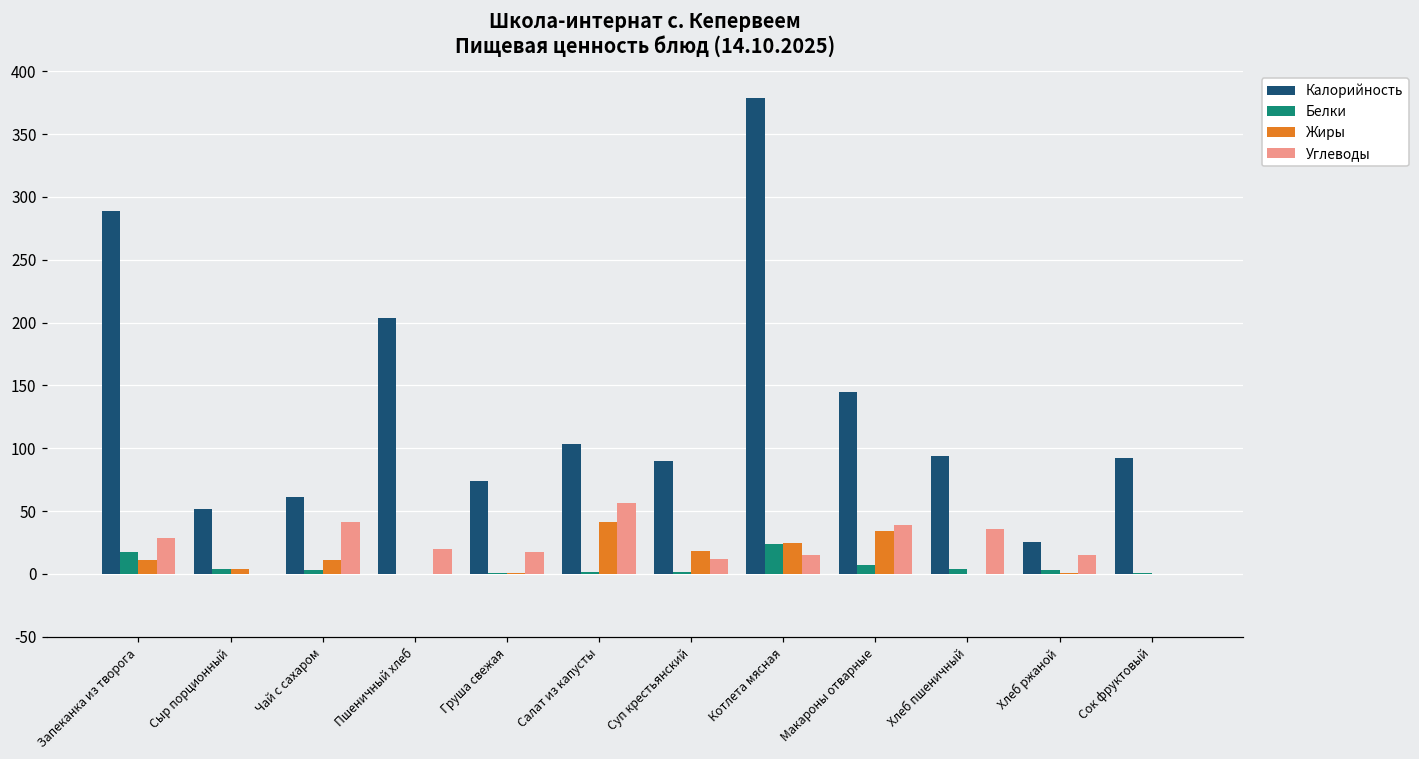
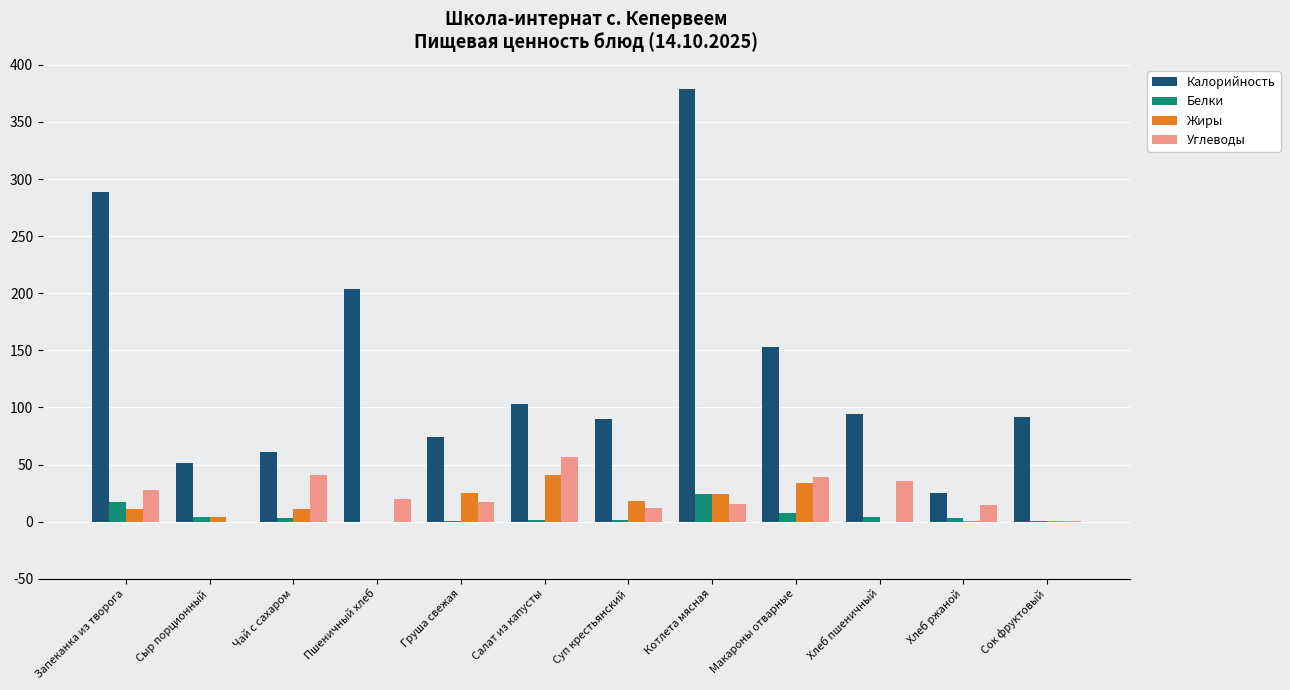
Жиры, Груша свежая: 1 -> 26
Калорийность, Макароны отварные: 145 -> 153
